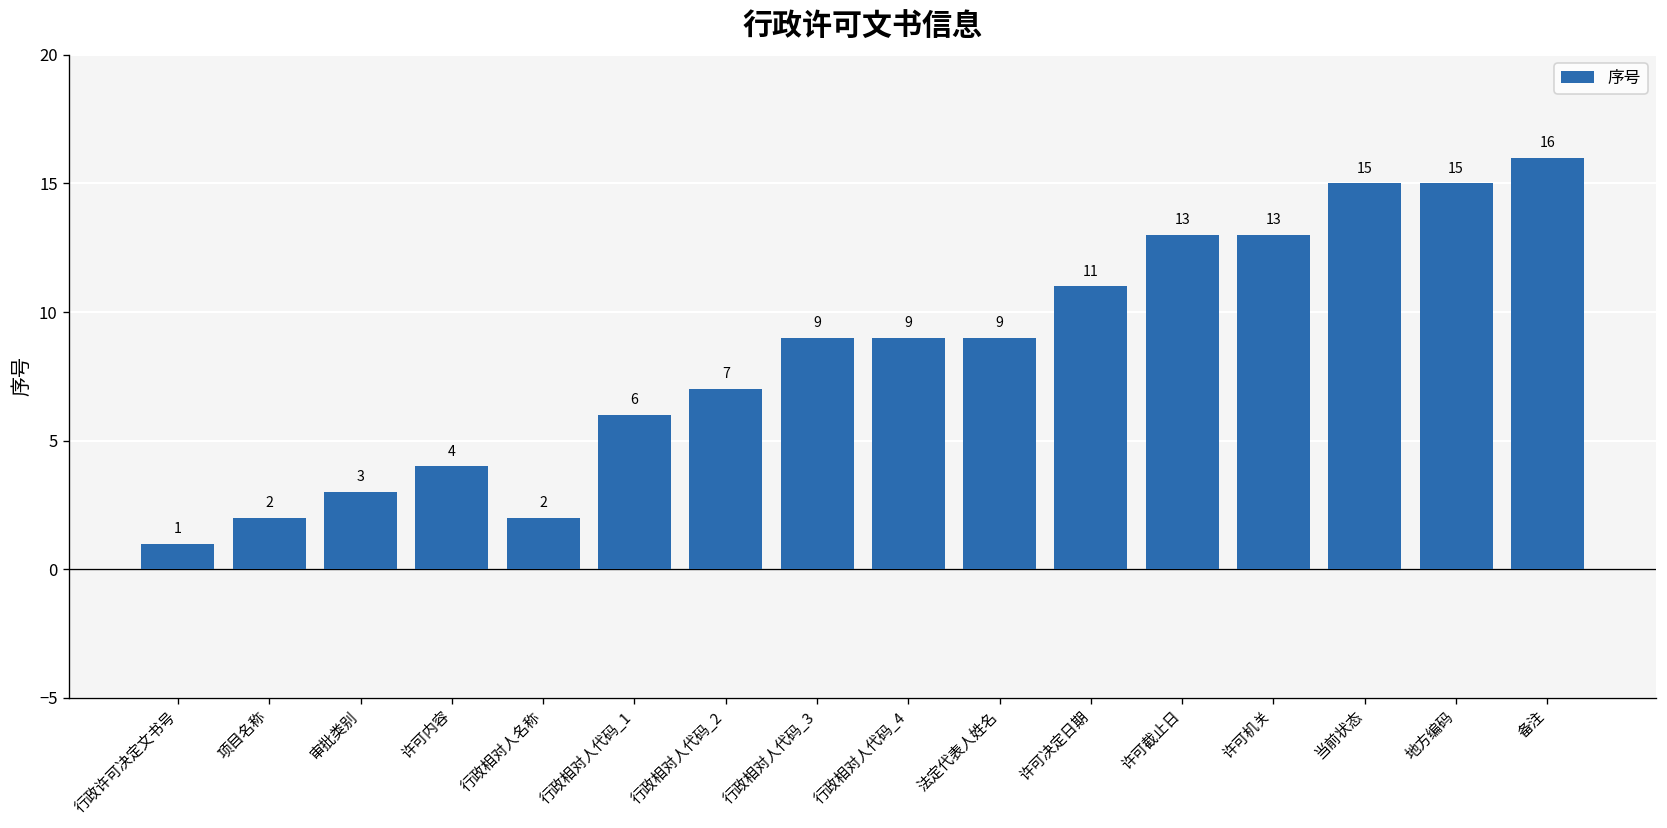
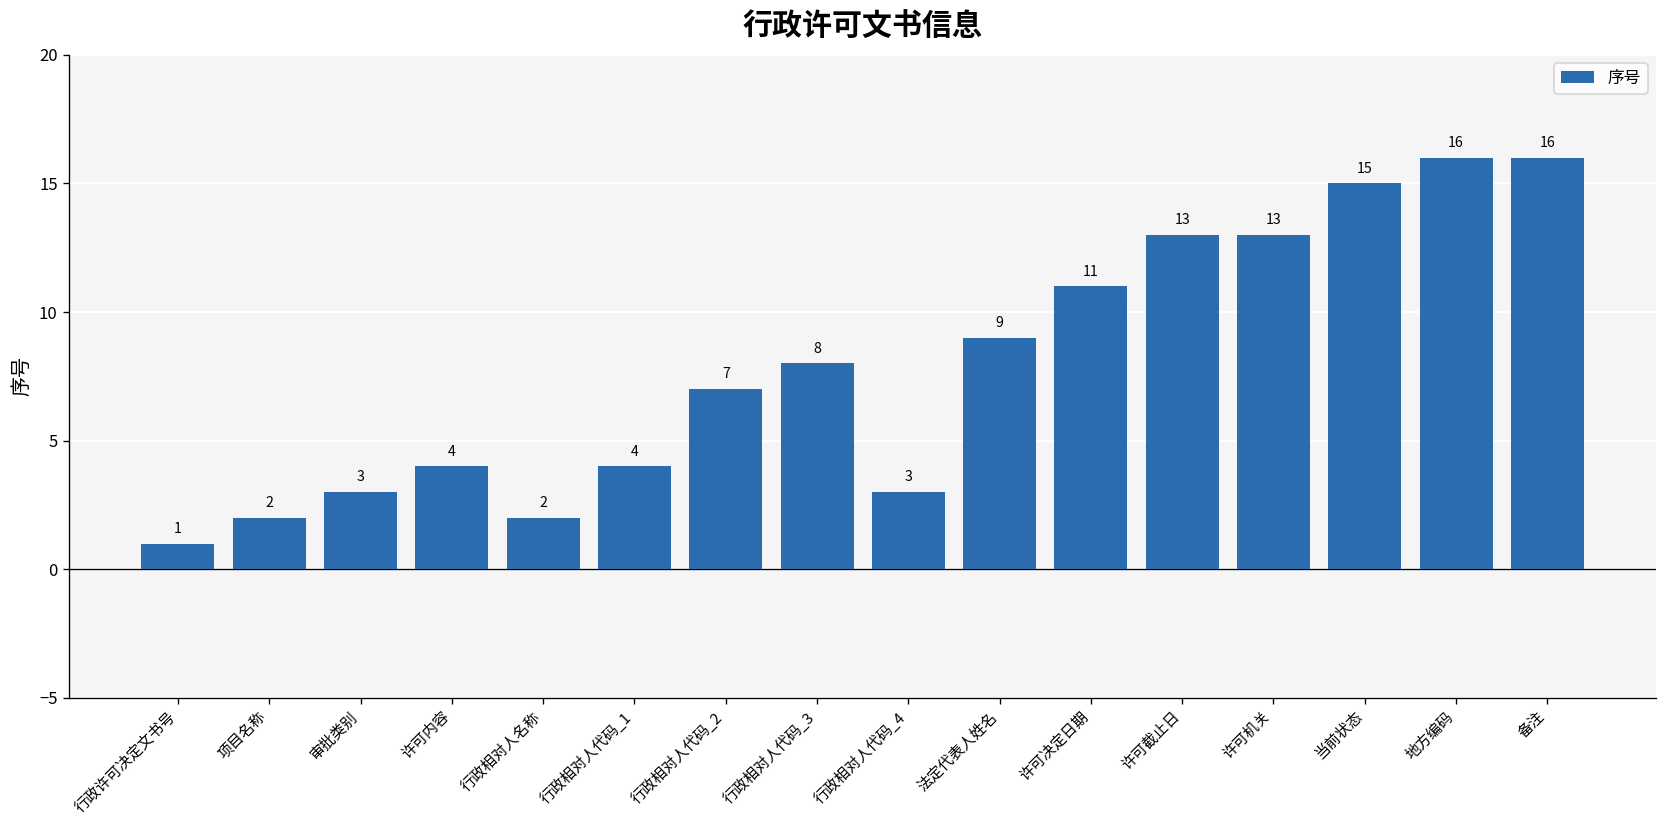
行政相对人代码_1: 6 -> 4
行政相对人代码_3: 9 -> 8
行政相对人代码_4: 9 -> 3
地方编码: 15 -> 16
